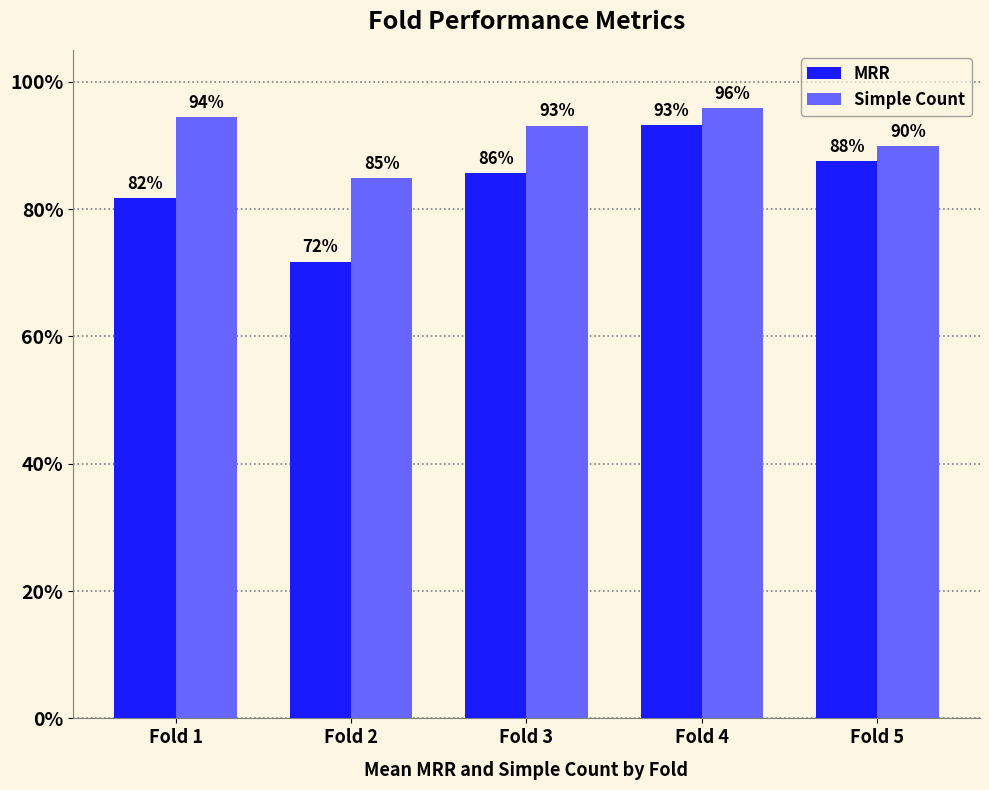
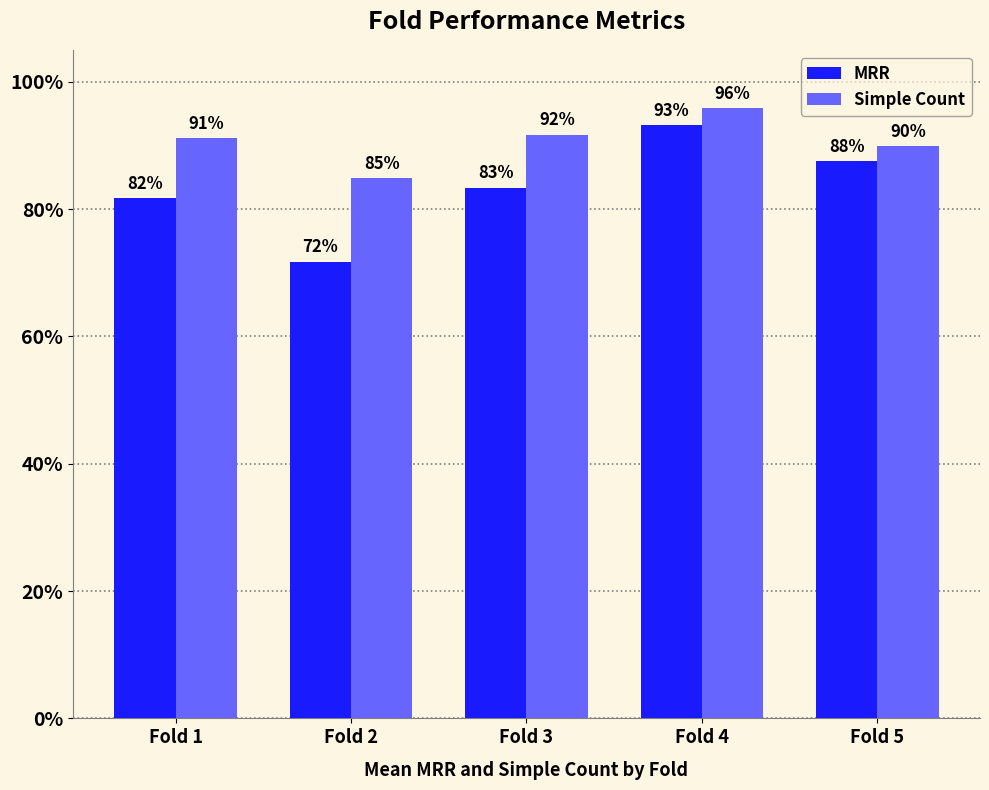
Simple Count, Fold 1: 94% -> 91%
MRR, Fold 3: 86% -> 83%
Simple Count, Fold 3: 93% -> 92%
